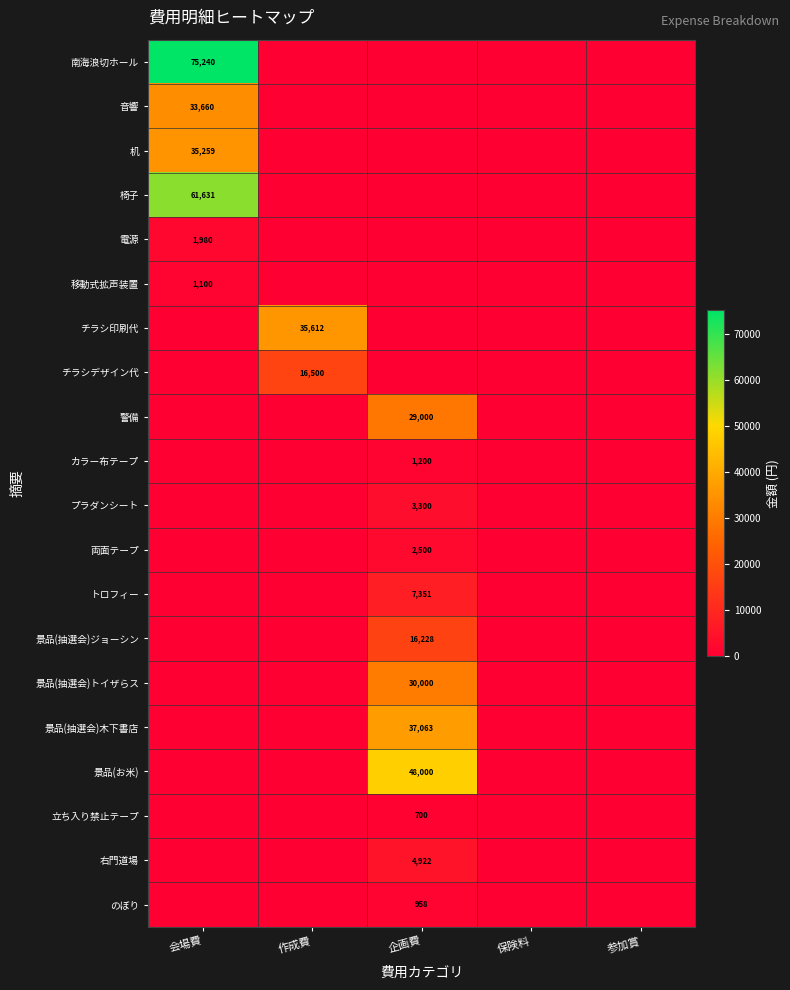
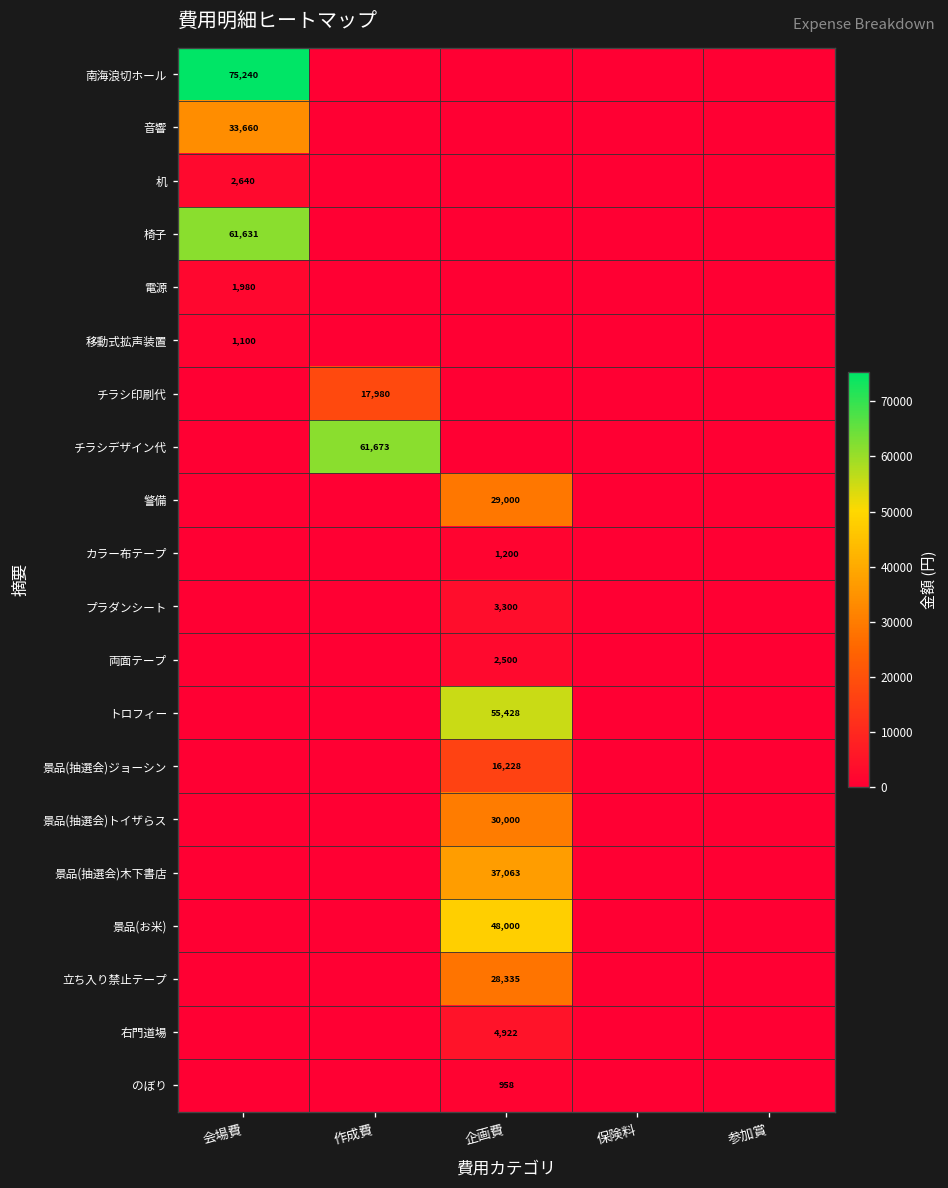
机, 会場費: 35,259 -> 2,640
チラシ印刷代, 作成費: 35,612 -> 17,980
チラシデザイン代, 作成費: 16,500 -> 61,673
トロフィー, 企画費: 7,351 -> 55,428
立ち入り禁止テープ, 企画費: 700 -> 28,335
